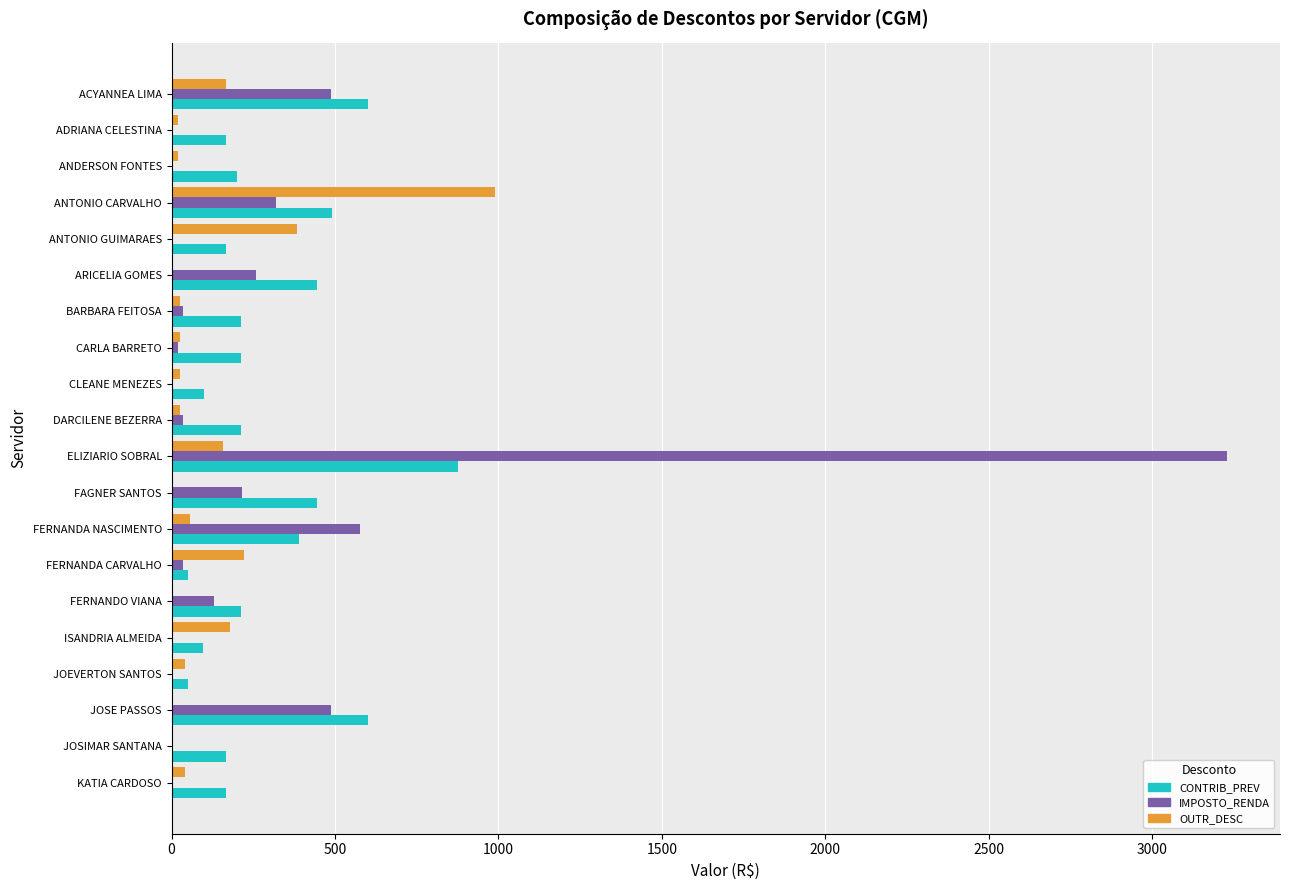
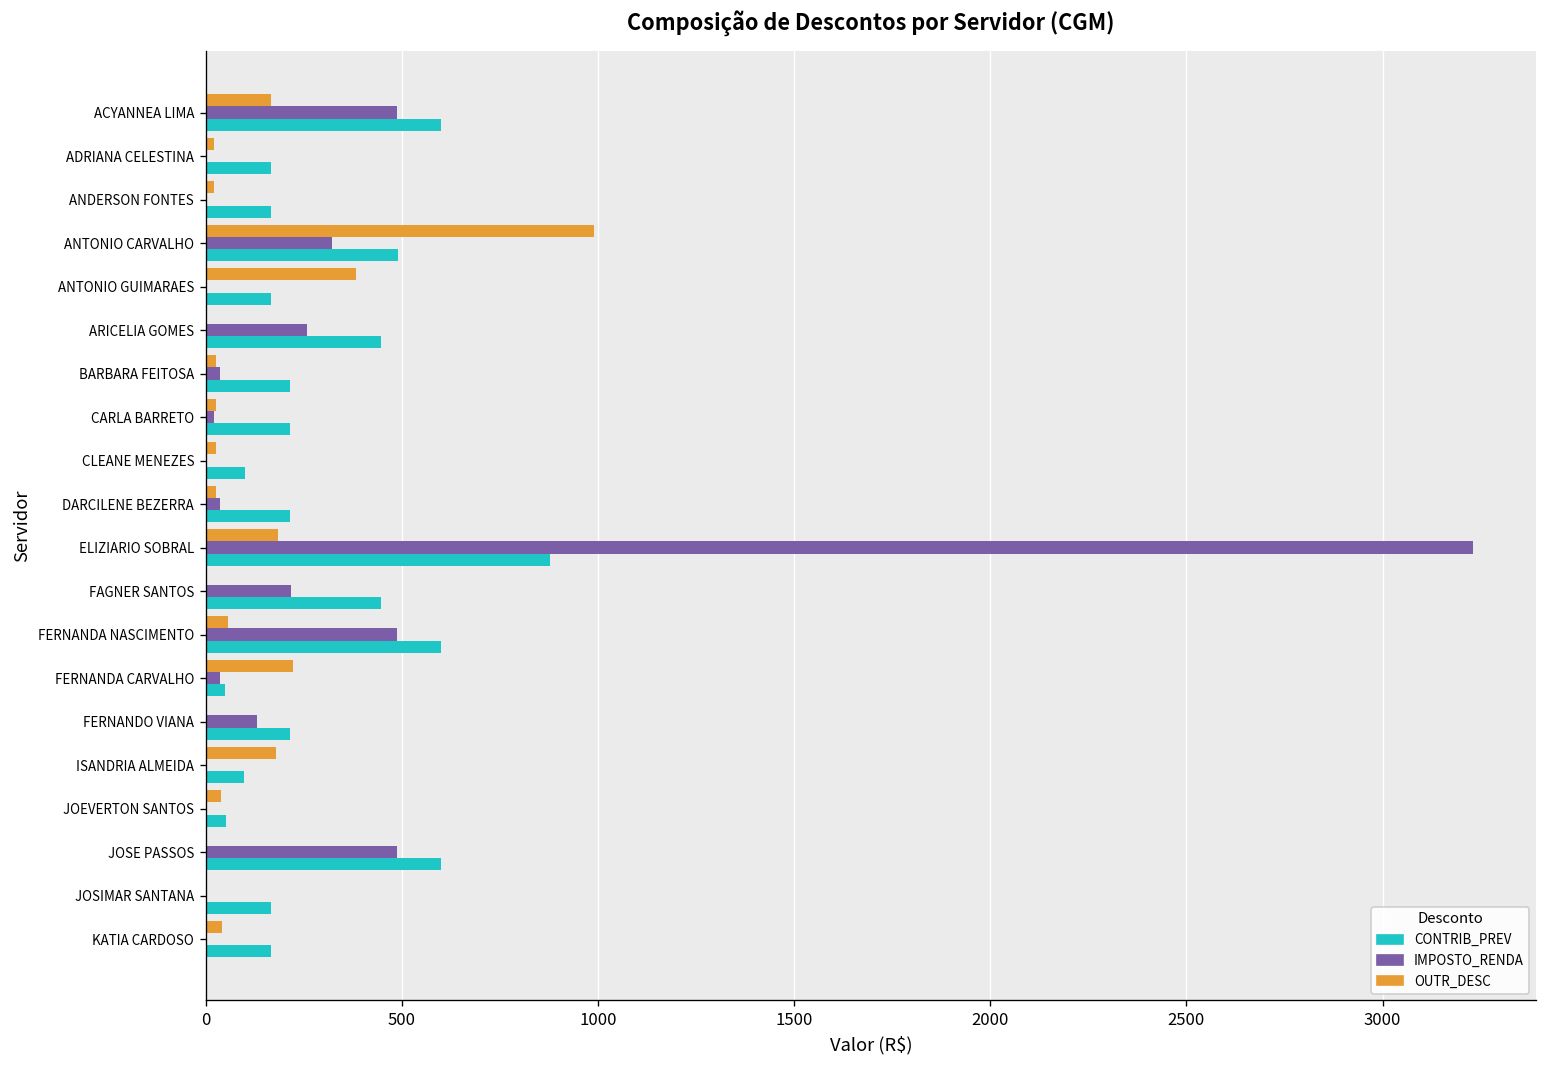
CONTRIB_PREV, ANDERSON FONTES: 200 -> 170
OUTR_DESC, ELIZIARIO SOBRAL: 160 -> 180
IMPOSTO_RENDA, FERNANDA NASCIMENTO: 580 -> 490
CONTRIB_PREV, FERNANDA NASCIMENTO: 390 -> 600
